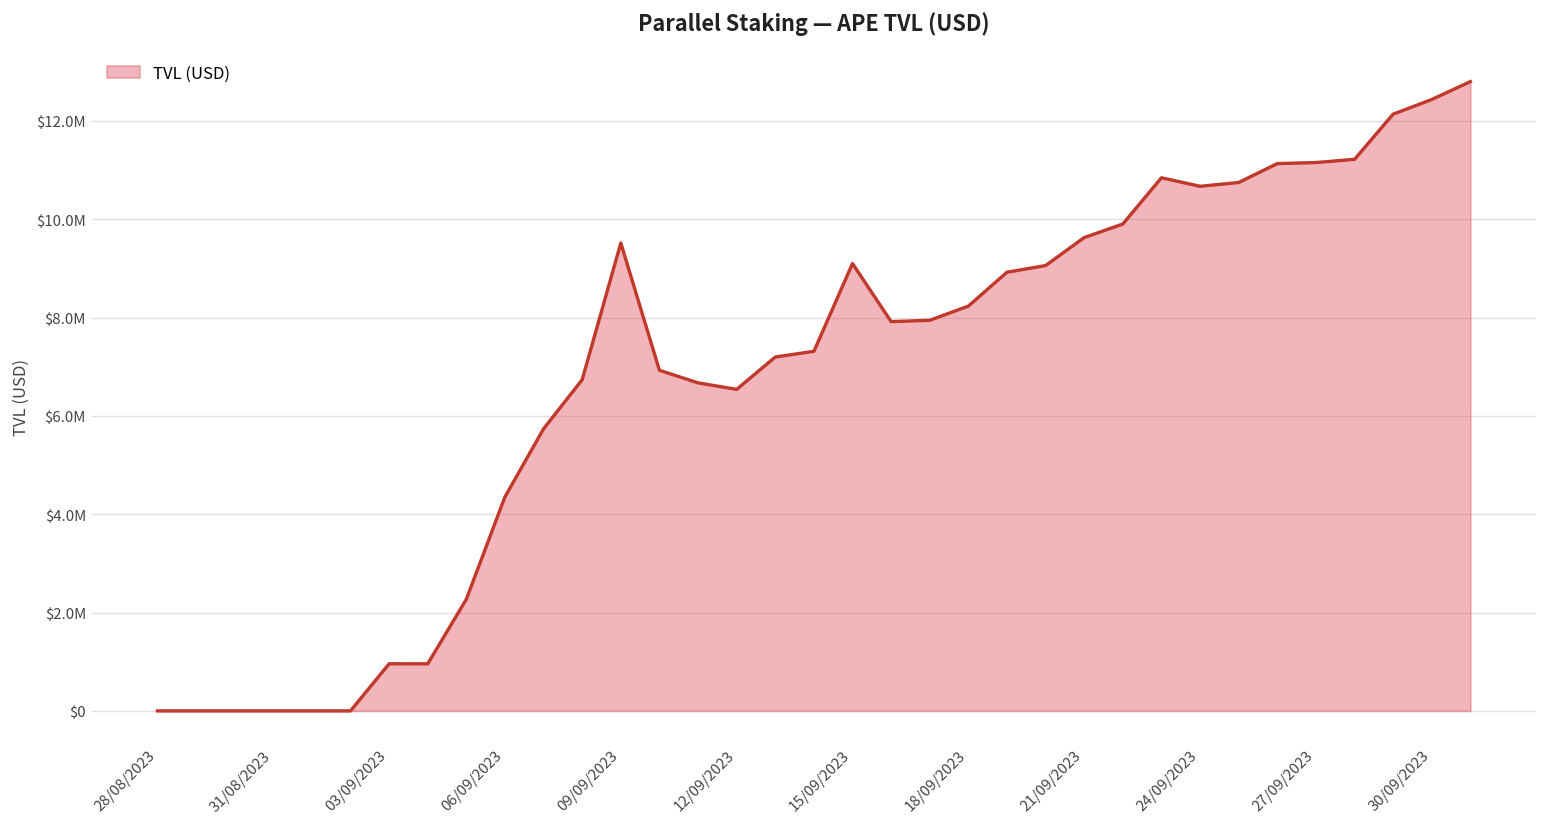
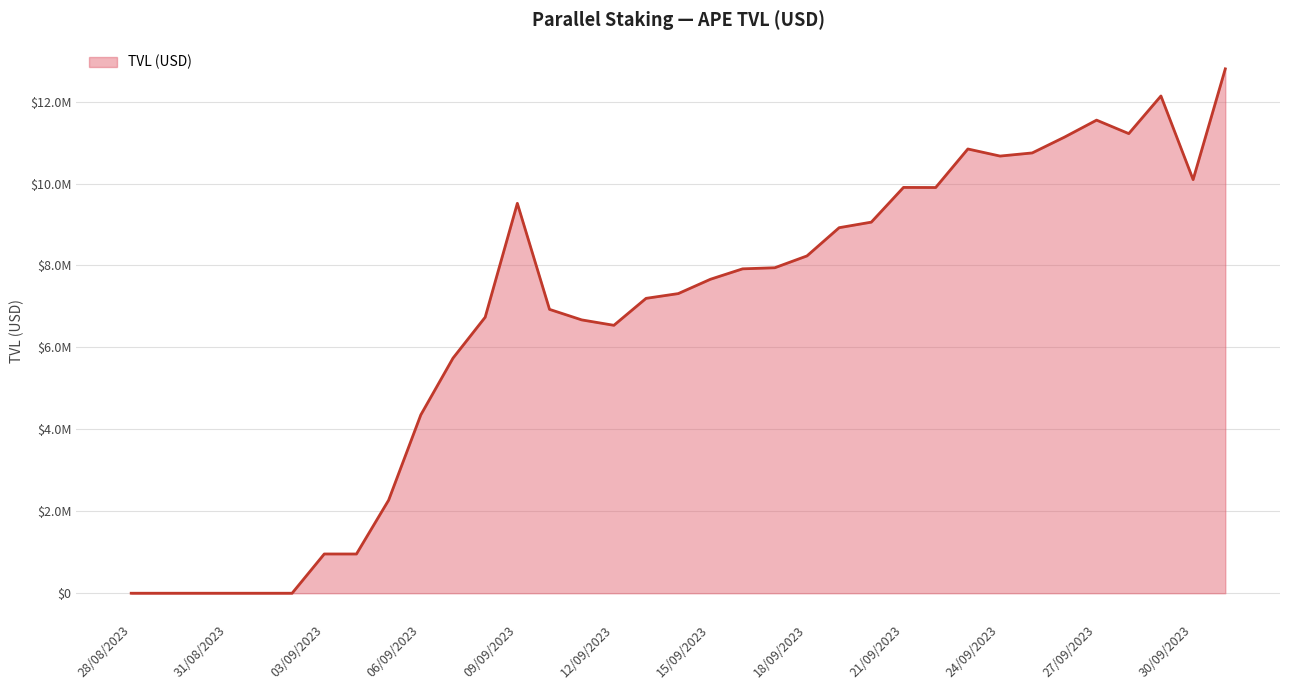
15/09/2023: $9100000 -> $7700000
21/09/2023: $9600000 -> $9900000
27/09/2023: $11200000 -> $11500000
30/09/2023: $12400000 -> $10100000
